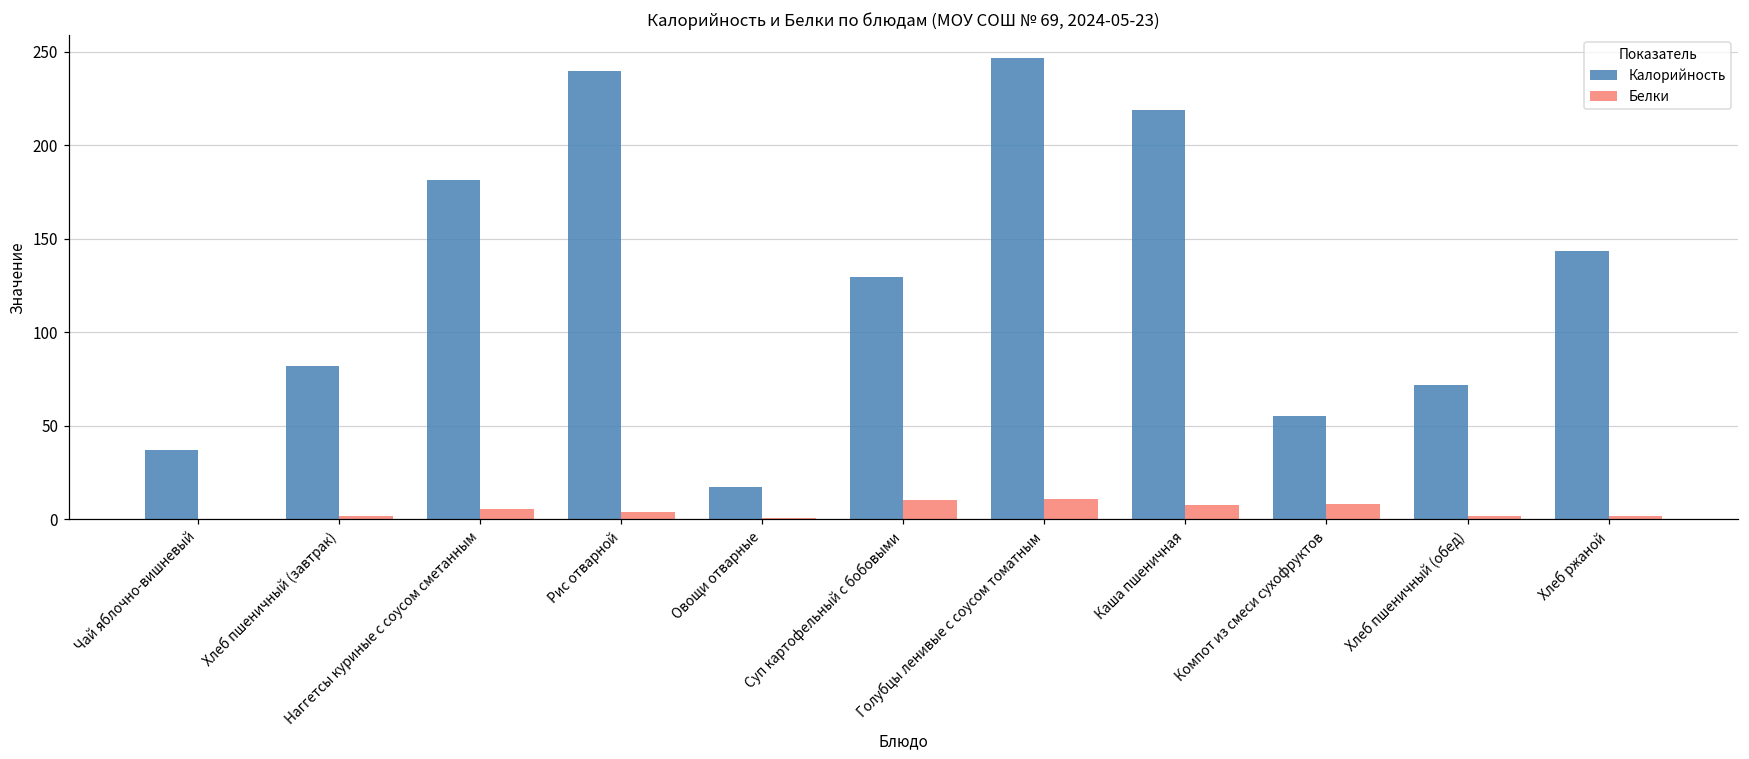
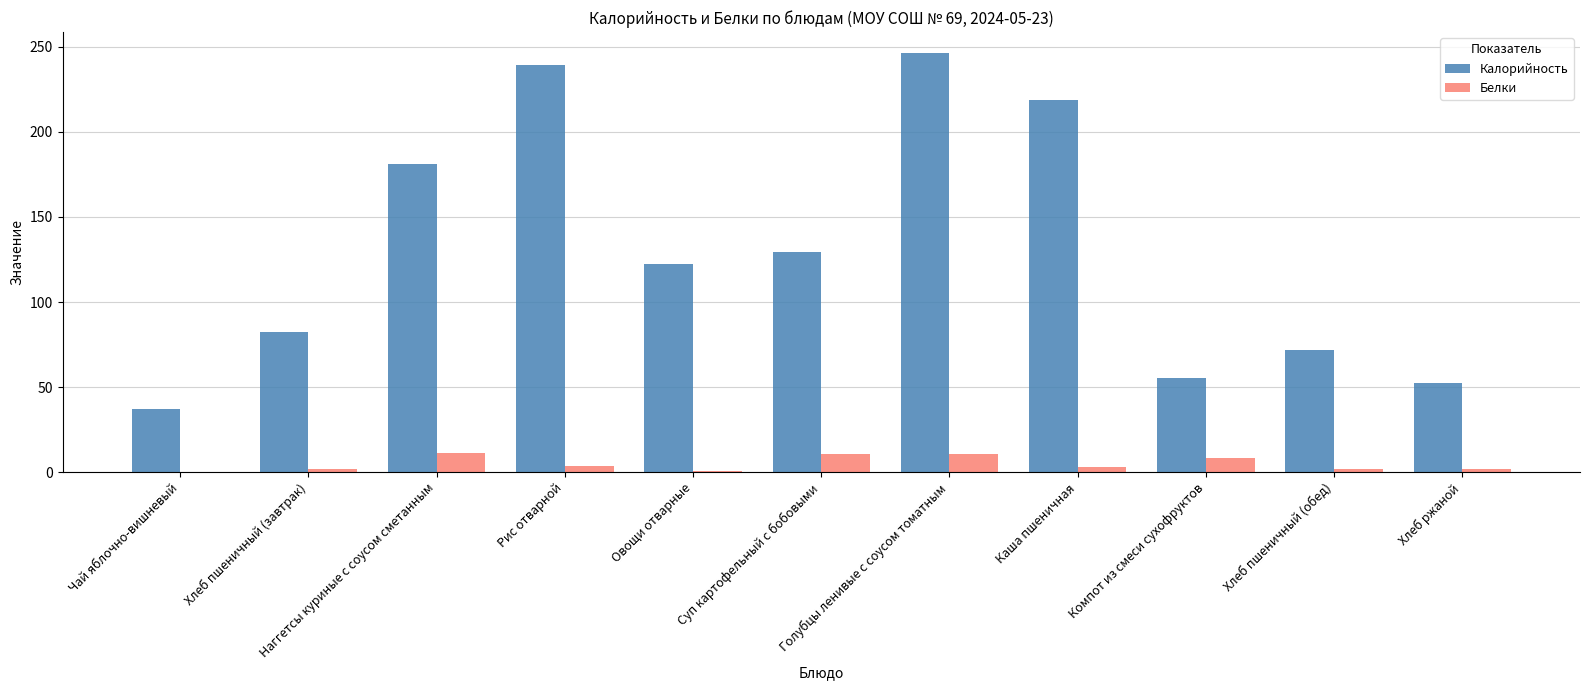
Белки, Наггетсы куриные с соусом сметанным: 5 -> 11
Калорийность, Овощи отварные: 17 -> 122
Белки, Каша пшеничная: 8 -> 3
Калорийность, Хлеб ржаной: 143 -> 52
